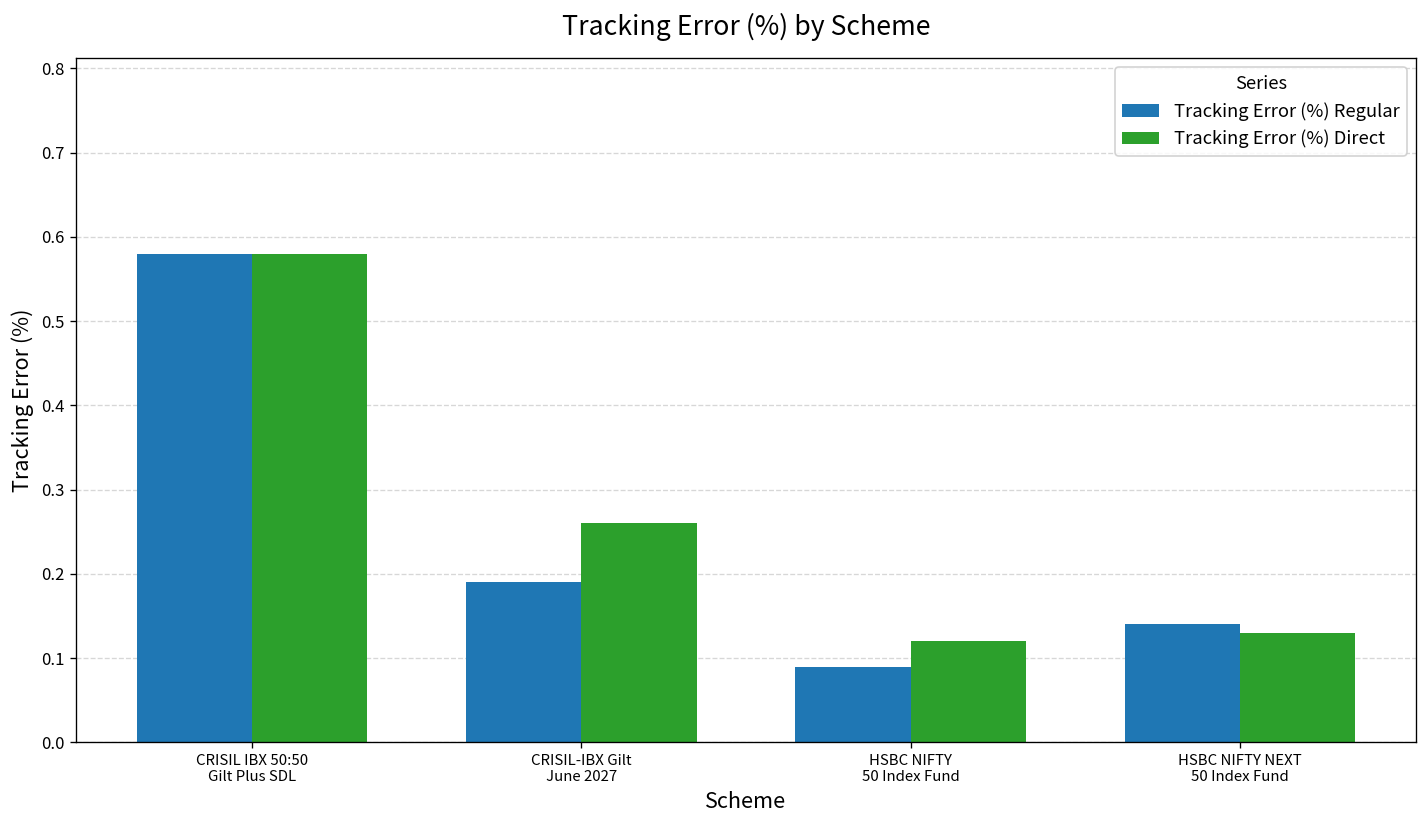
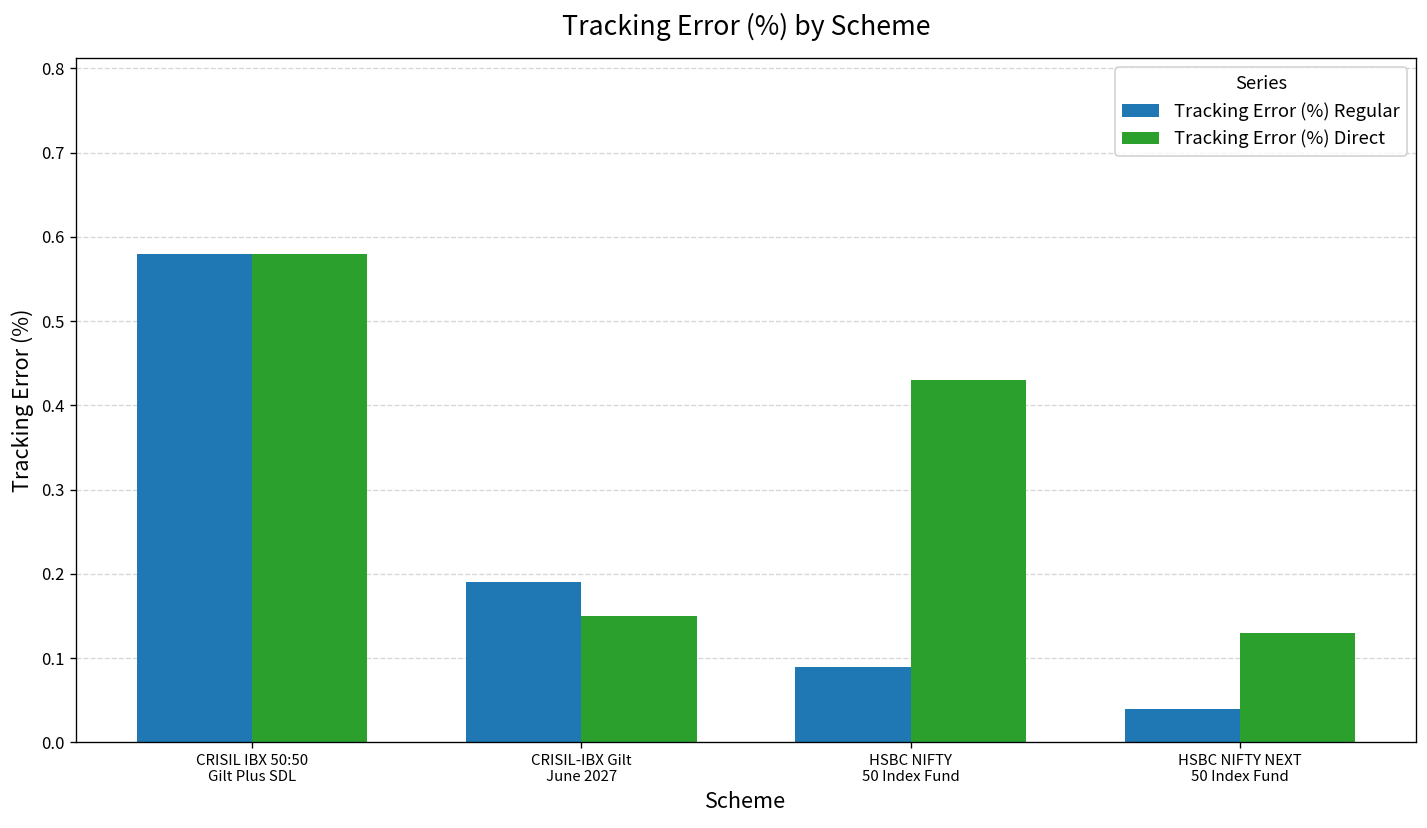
Tracking Error (%) Direct, CRISIL-IBX Gilt June 2027: 0.26 -> 0.15
Tracking Error (%) Direct, HSBC NIFTY 50 Index Fund: 0.12 -> 0.43
Tracking Error (%) Regular, HSBC NIFTY NEXT 50 Index Fund: 0.14 -> 0.04
